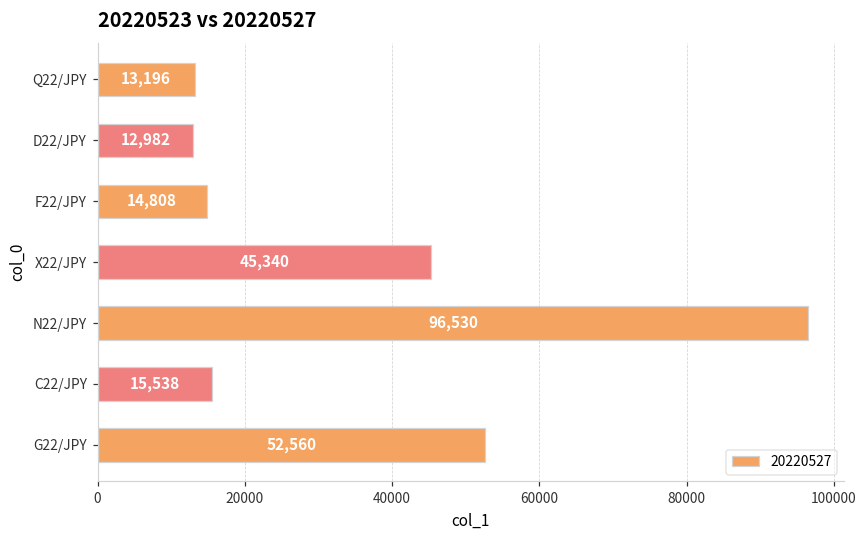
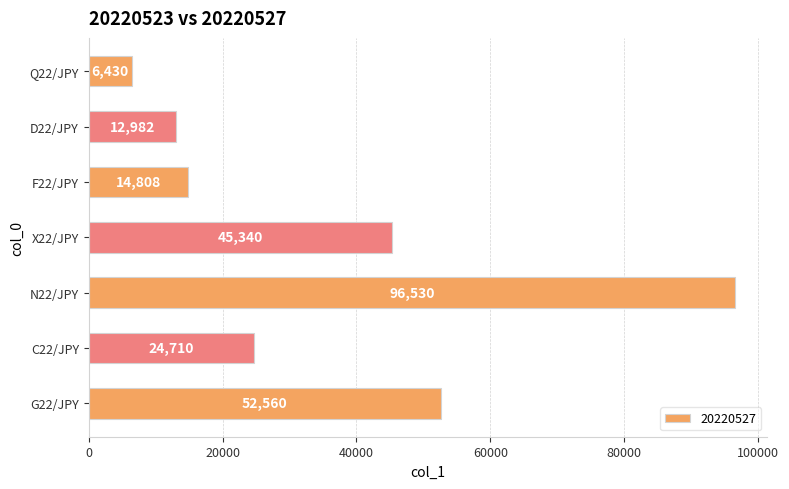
Q22/JPY: 13,196 -> 6,430
C22/JPY: 15,538 -> 24,710
